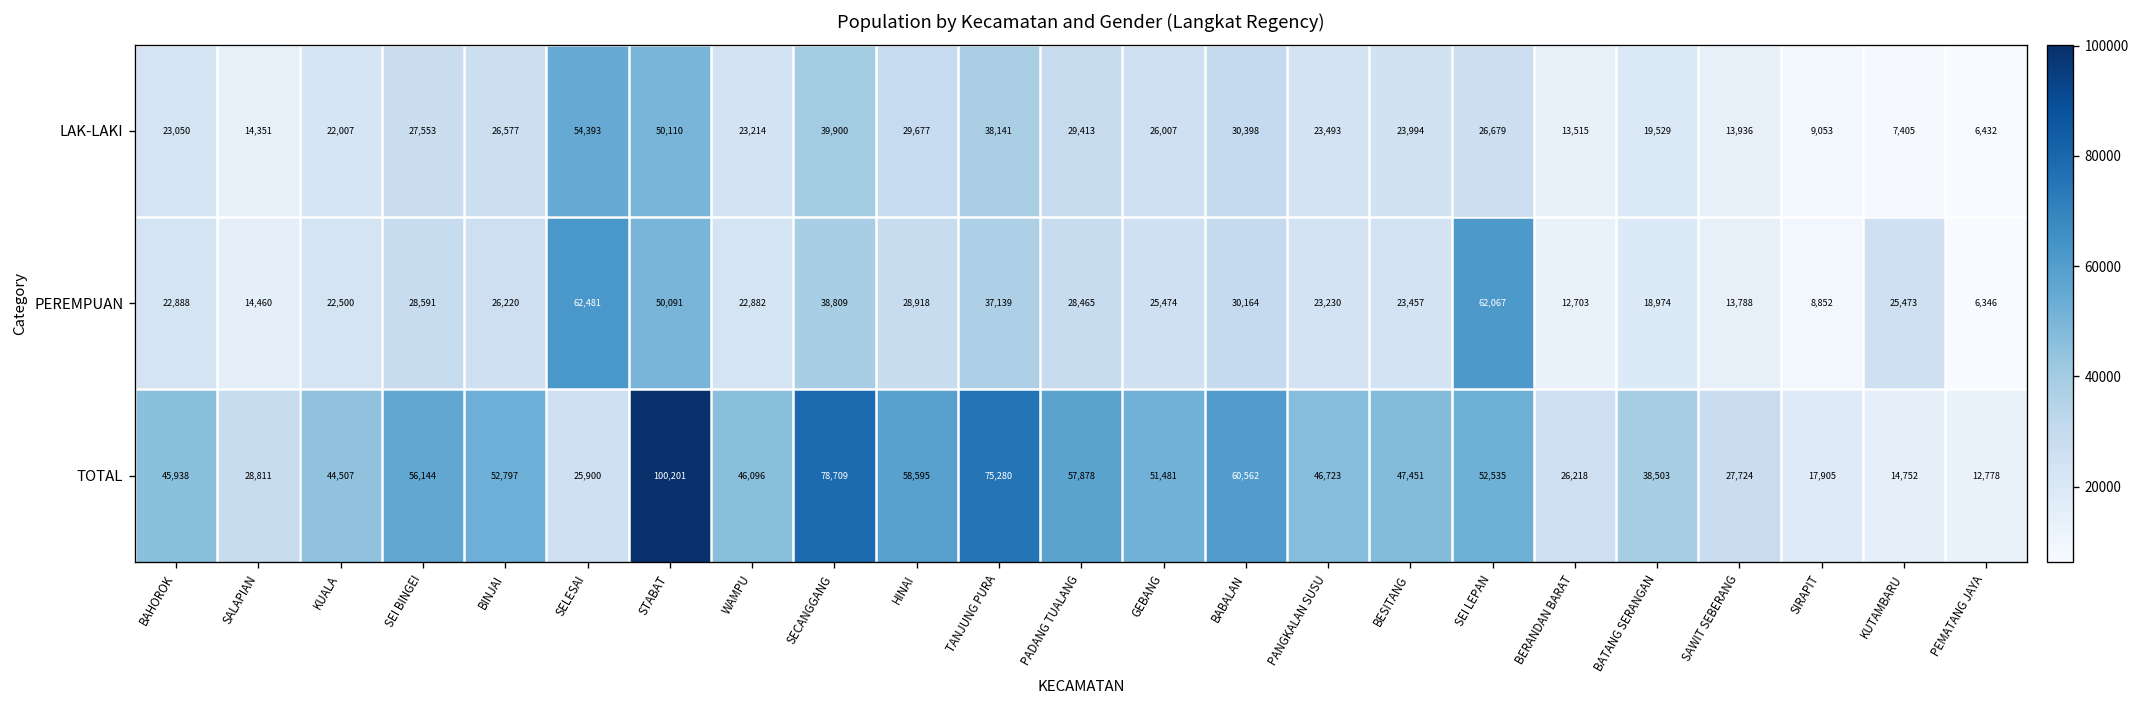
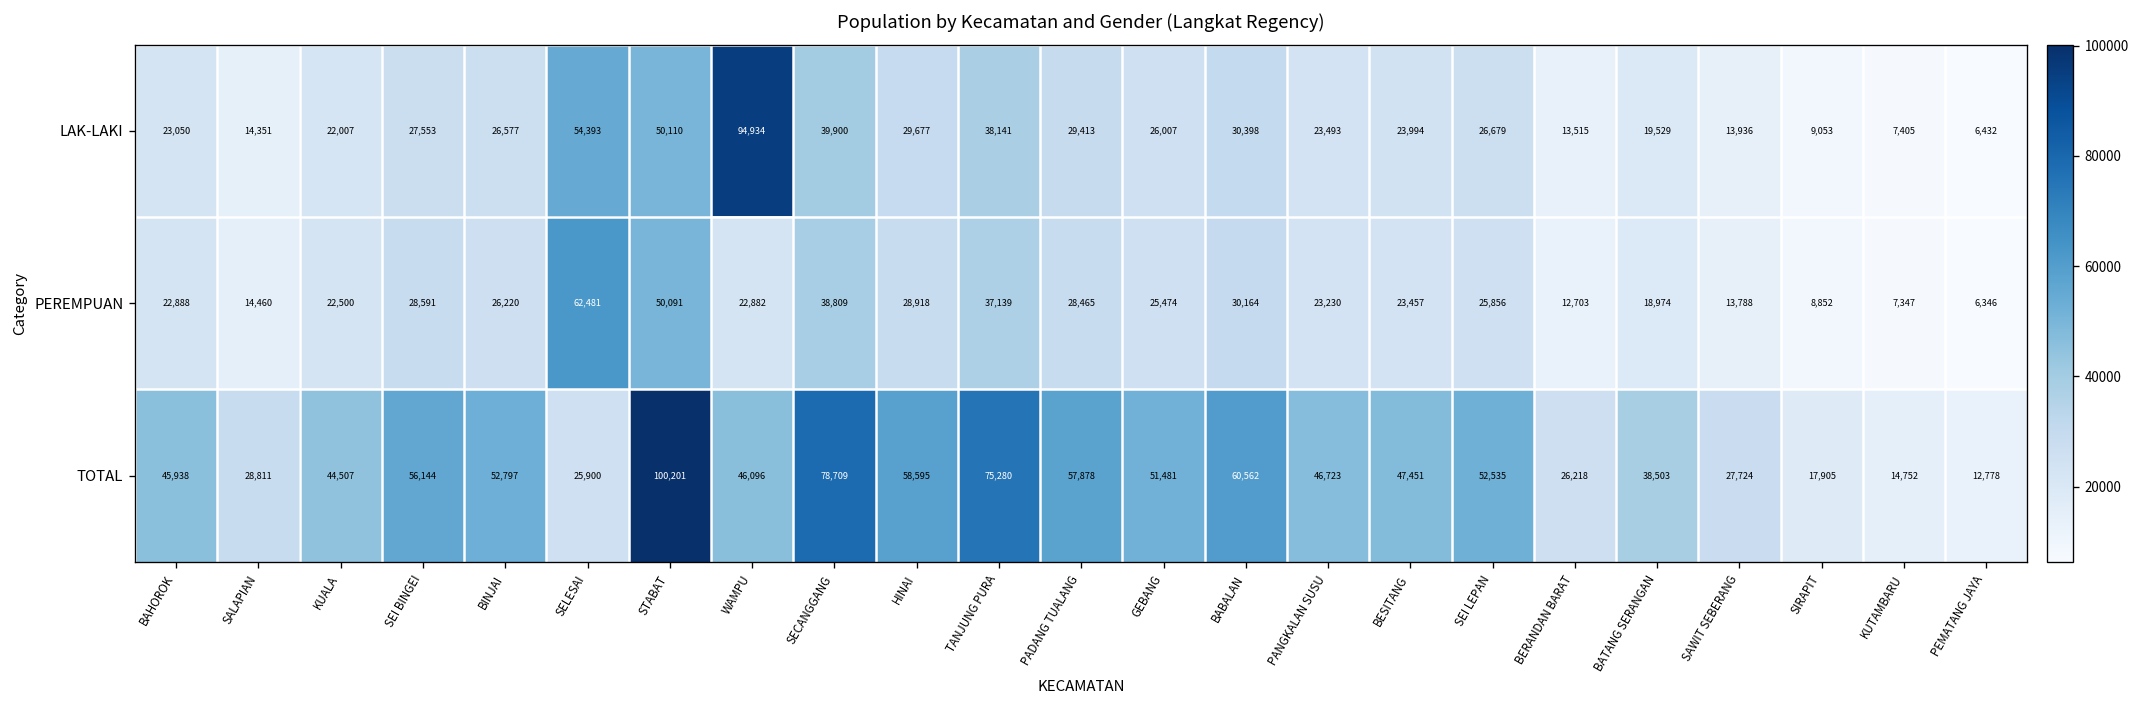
LAK-LAKI, WAMPU: 23,214 -> 94,934
PEREMPUAN, SEI LEPAN: 62,067 -> 25,856
PEREMPUAN, KUTAMBARU: 25,473 -> 7,347
